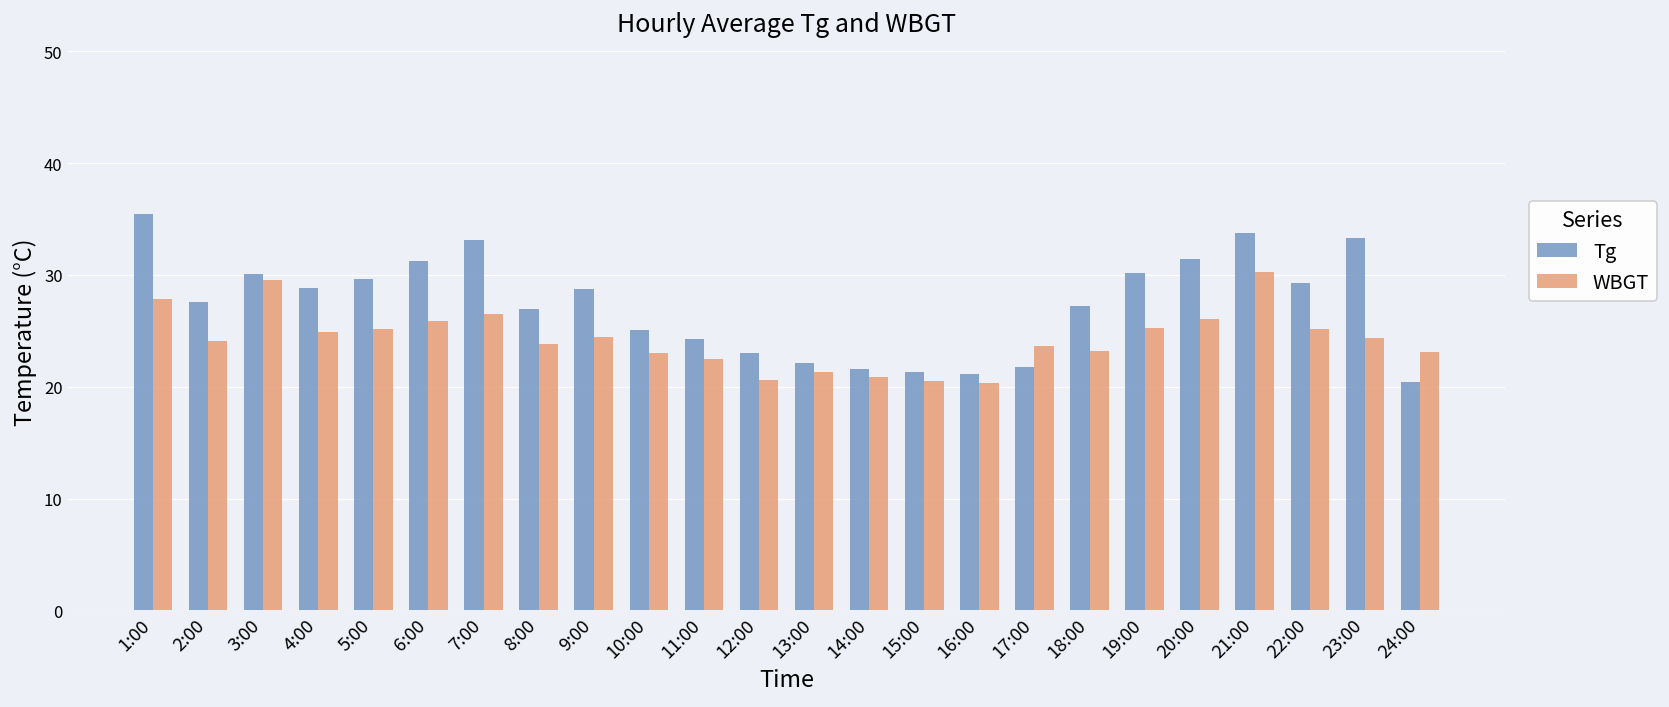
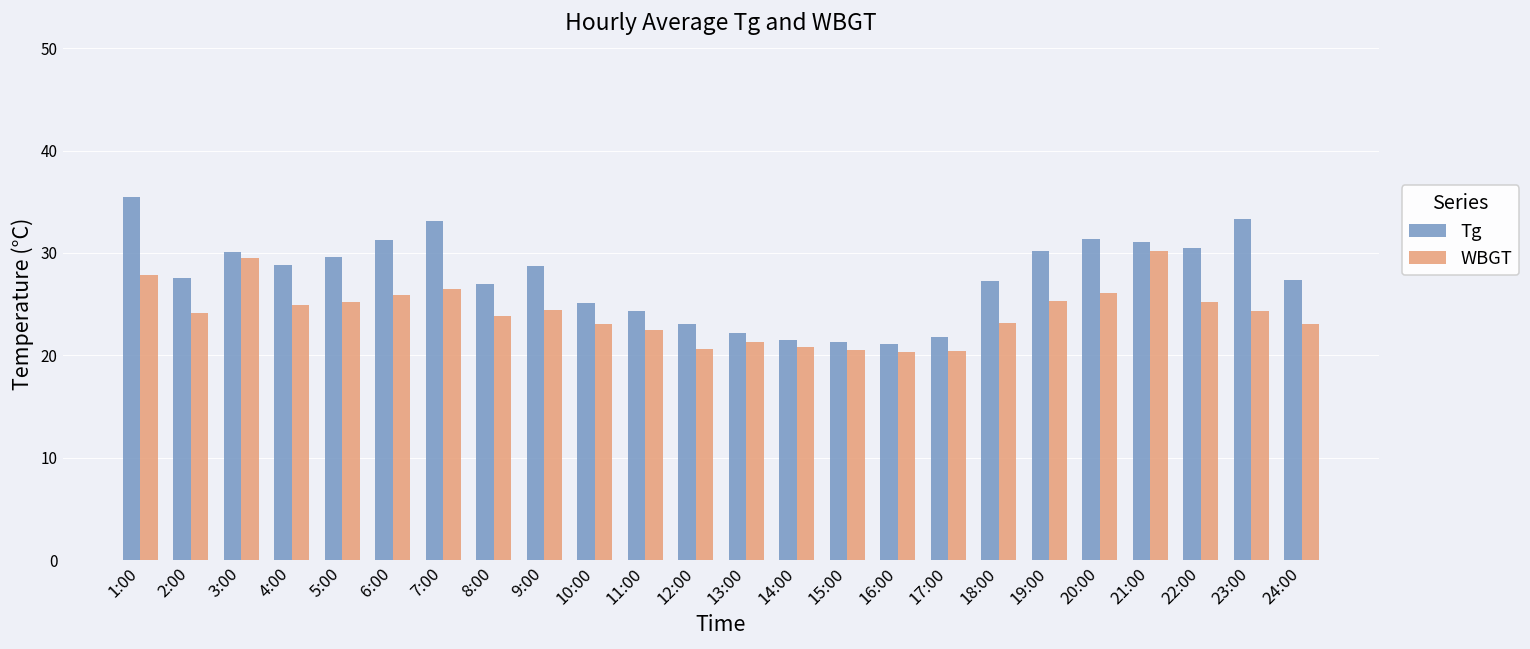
WBGT, 17:00: 24 -> 20
Tg, 21:00: 34 -> 31
Tg, 22:00: 29 -> 30
Tg, 24:00: 20 -> 27
